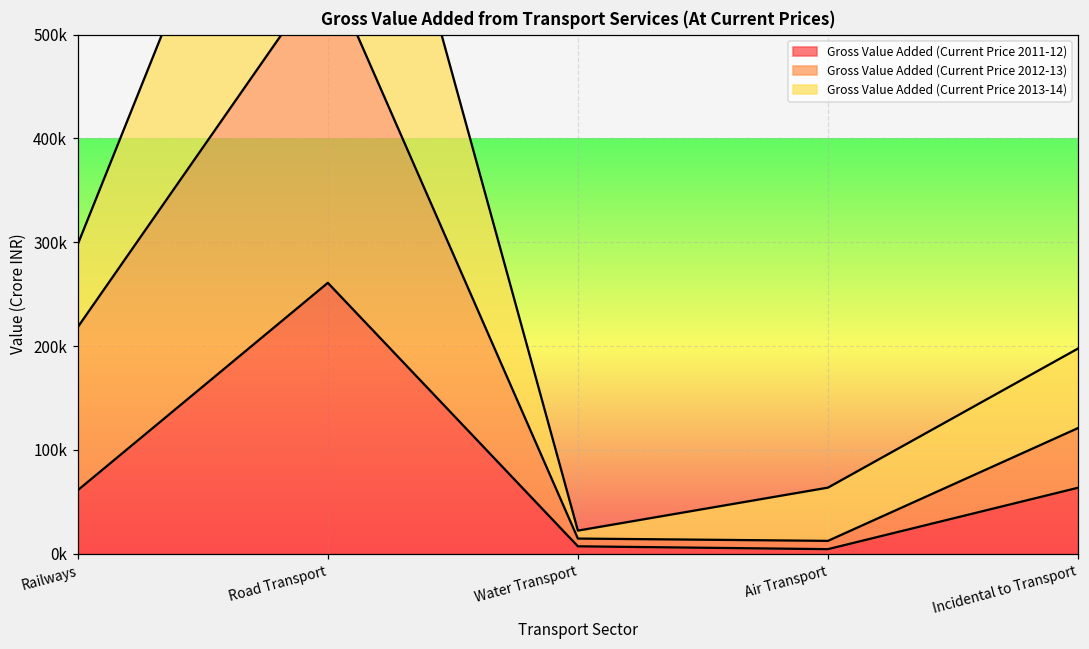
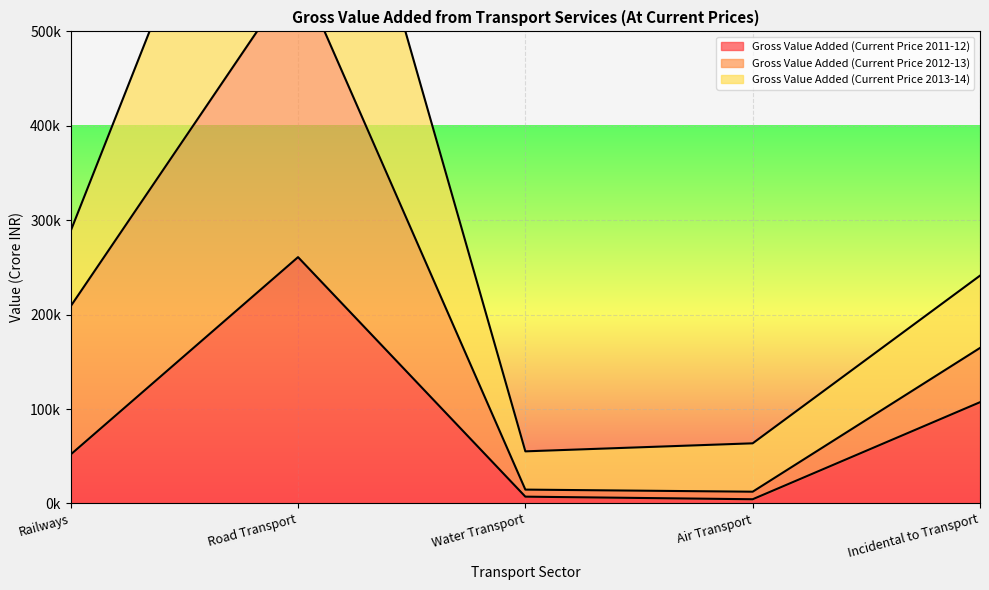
Gross Value Added (Current Price 2011-12), Railways: 60000 -> 50000
Gross Value Added (Current Price 2013-14), Water Transport: 10000 -> 40000
Gross Value Added (Current Price 2011-12), Incidental to Transport: 60000 -> 110000
